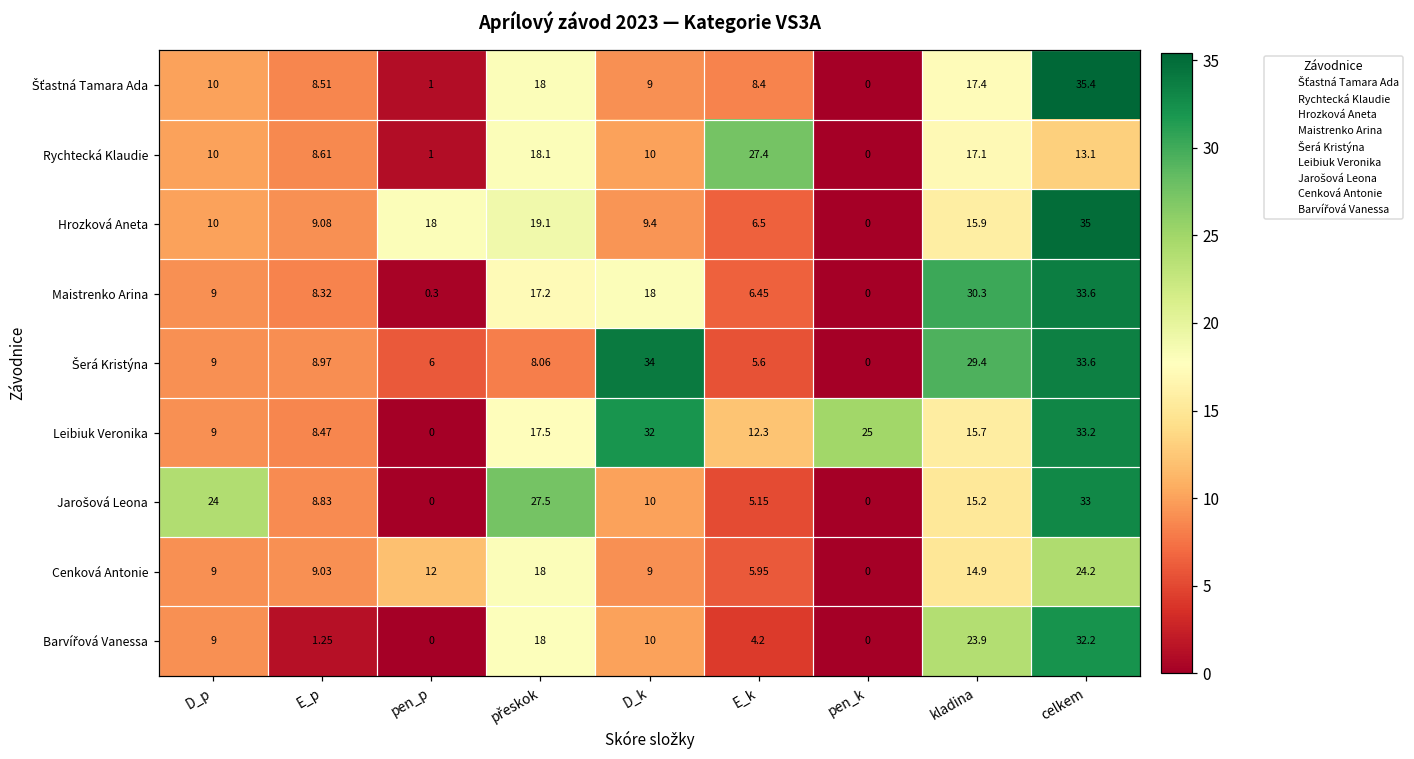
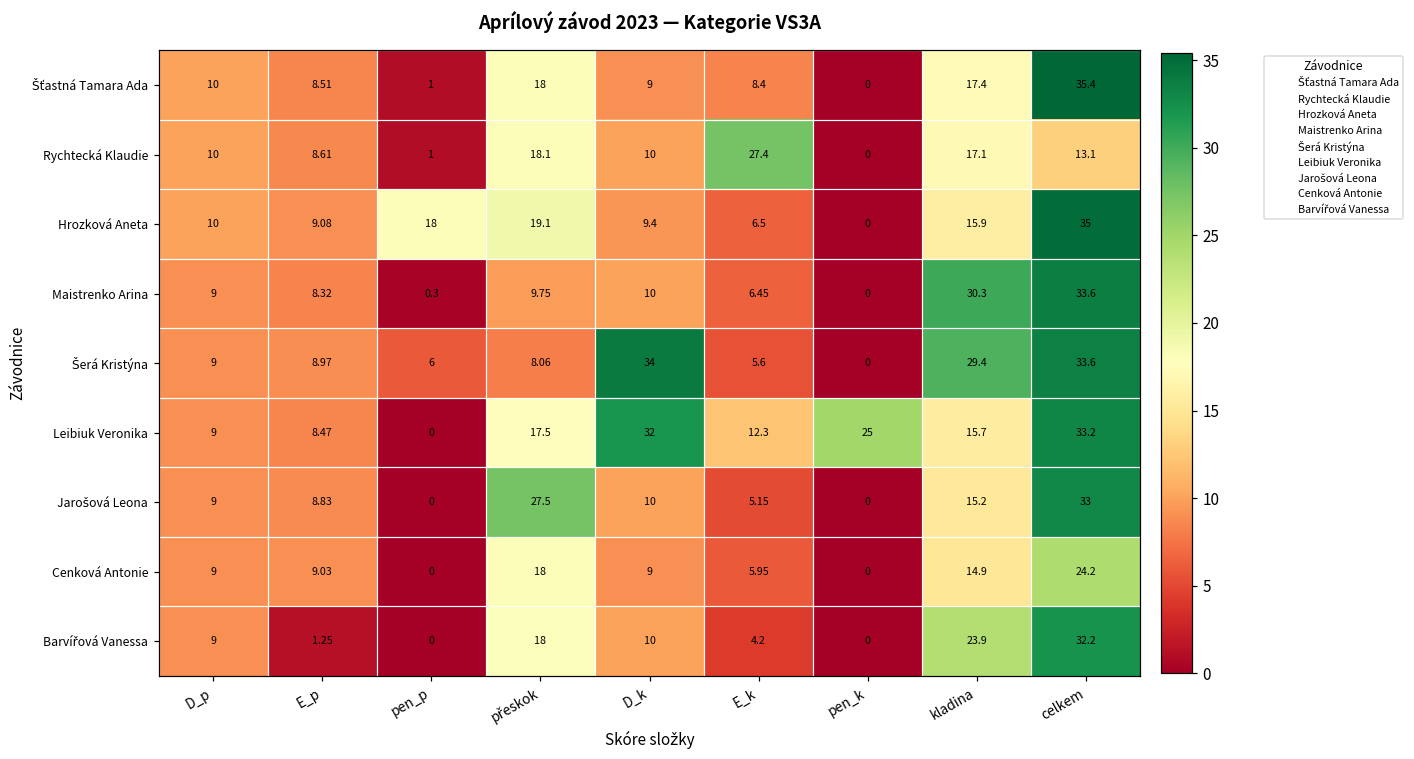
Maistrenko Arina, přeskok: 17.2 -> 9.75
Maistrenko Arina, D_k: 18 -> 10
Jarošová Leona, D_p: 24 -> 9
Cenková Antonie, pen_p: 12 -> 0
